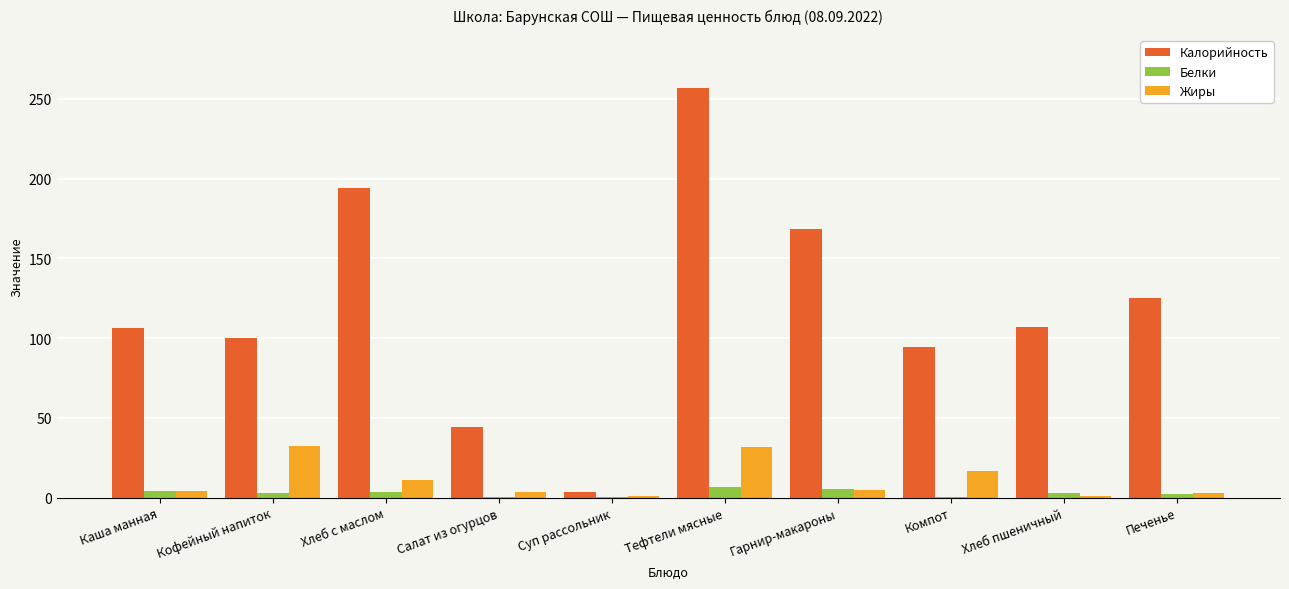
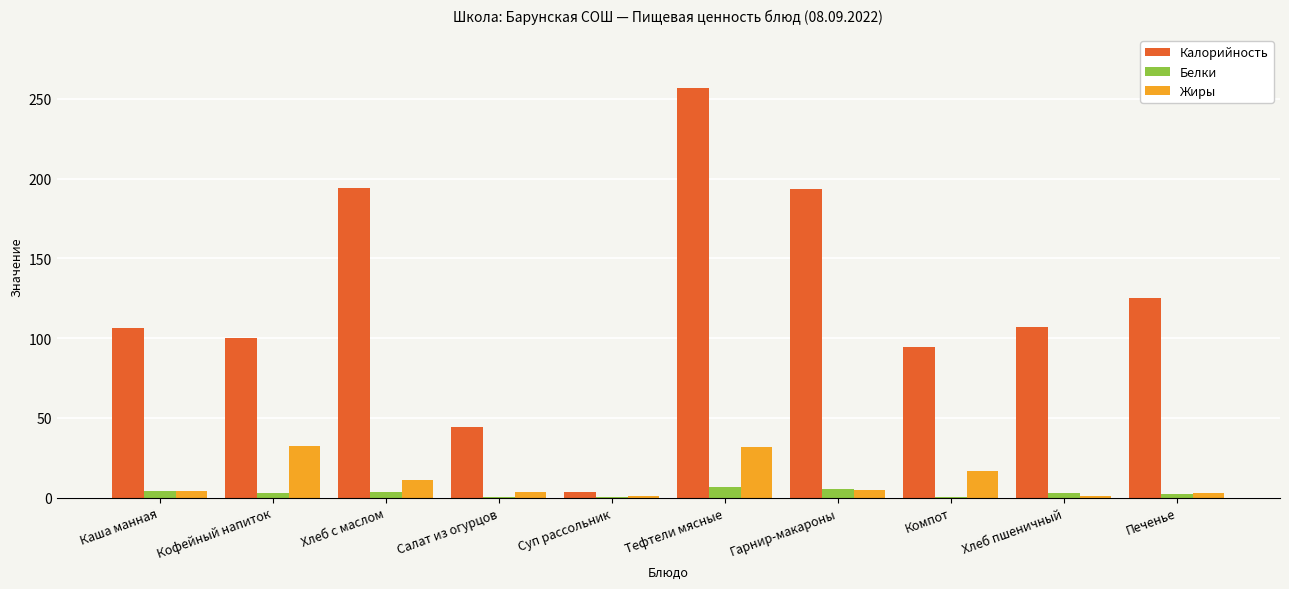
Калорийность, Гарнир-макароны: 168 -> 193
